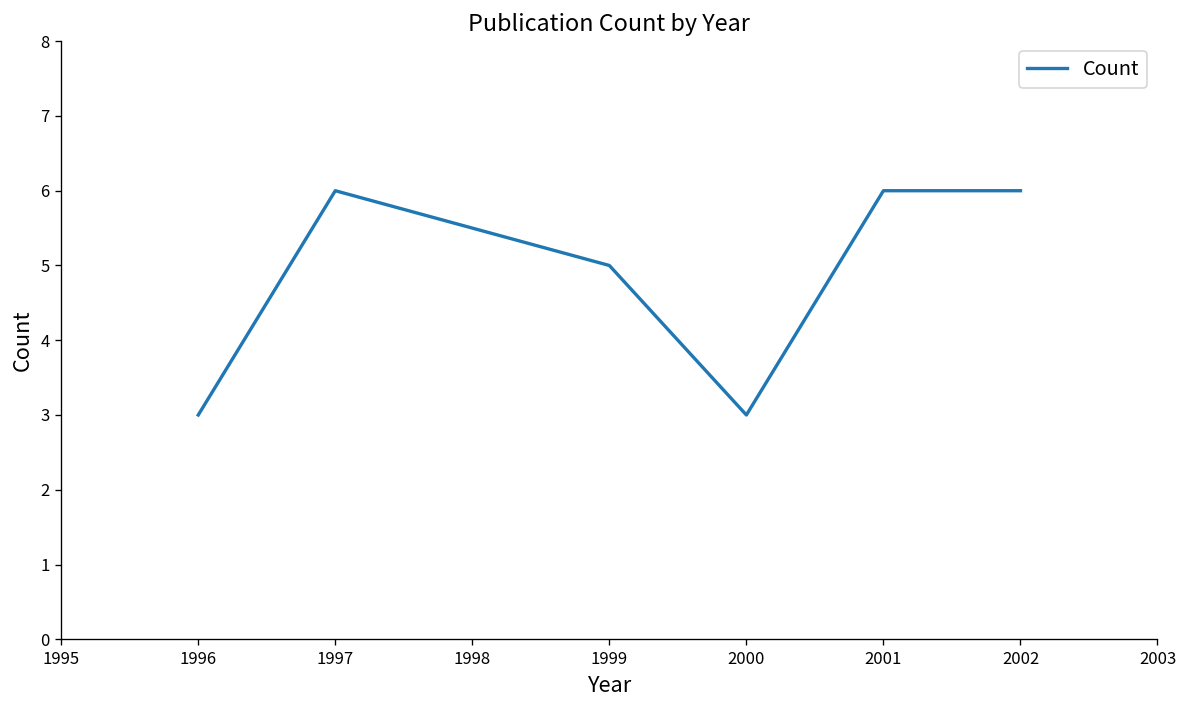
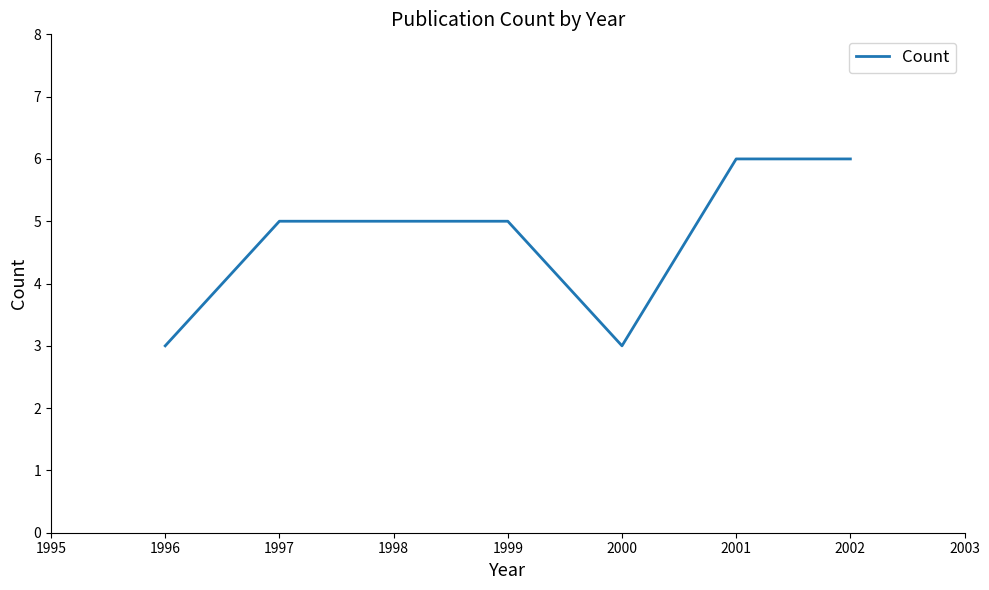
1997: 6 -> 5
